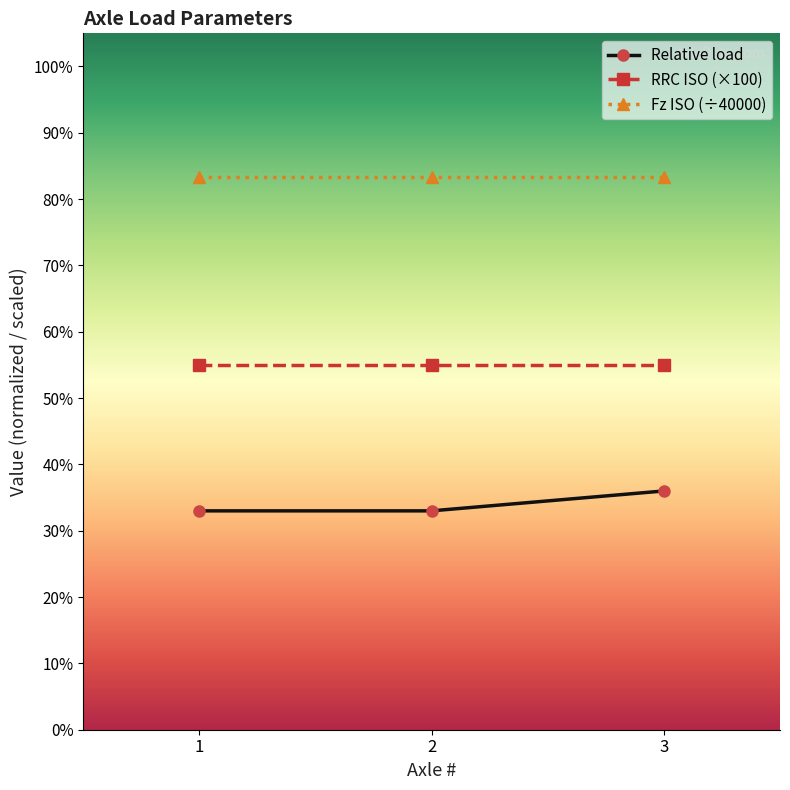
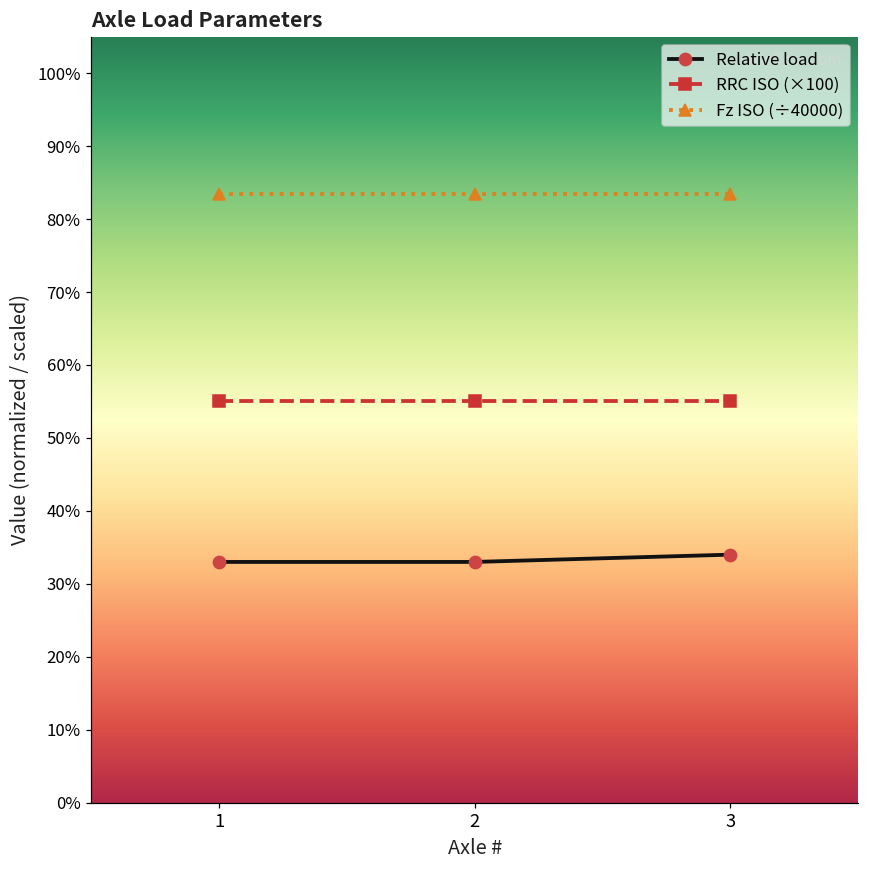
Relative load, 3: 36% -> 34%
